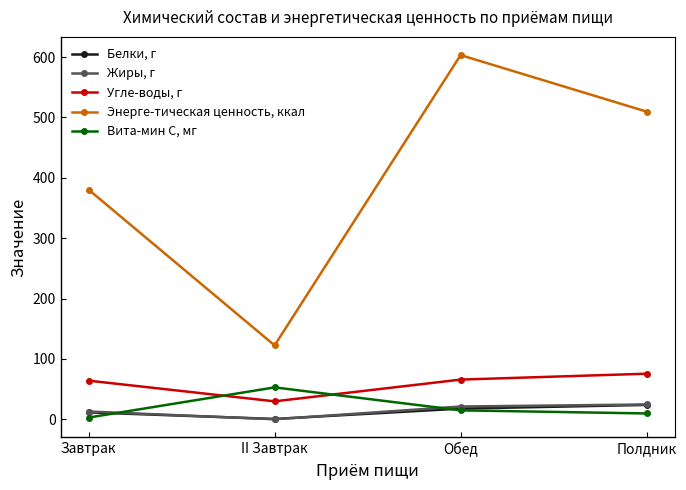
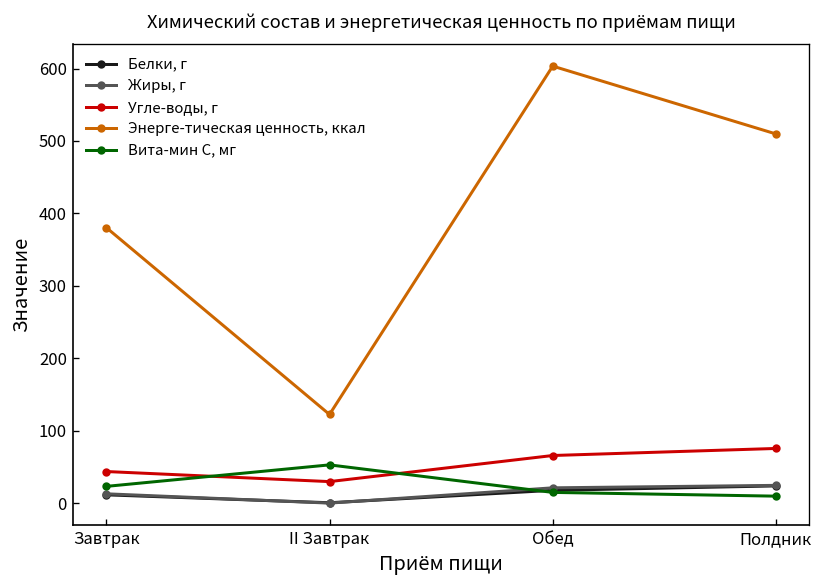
Угле-воды, г, Завтрак: 60 -> 40
Вита-мин С, мг, Завтрак: 0 -> 20
